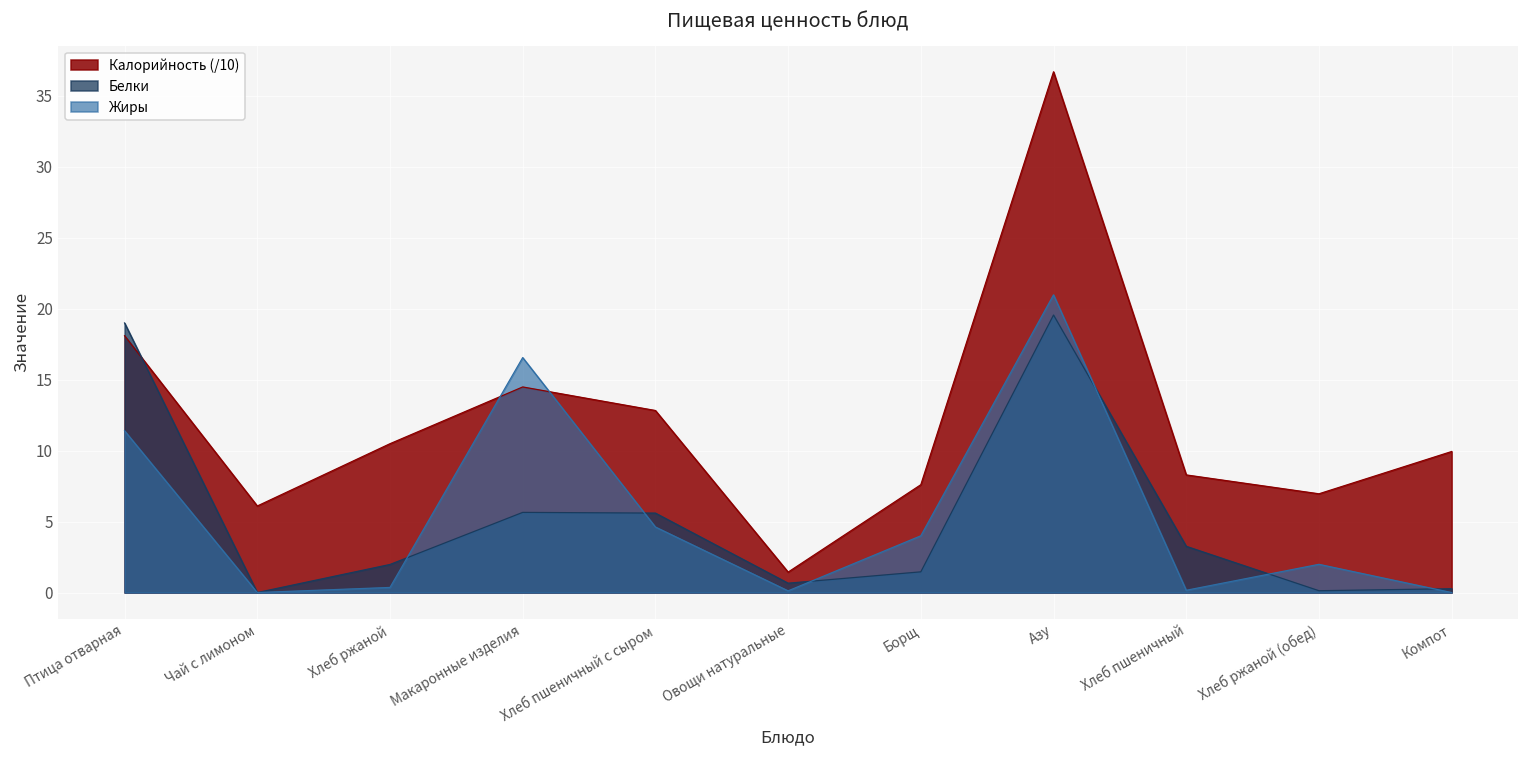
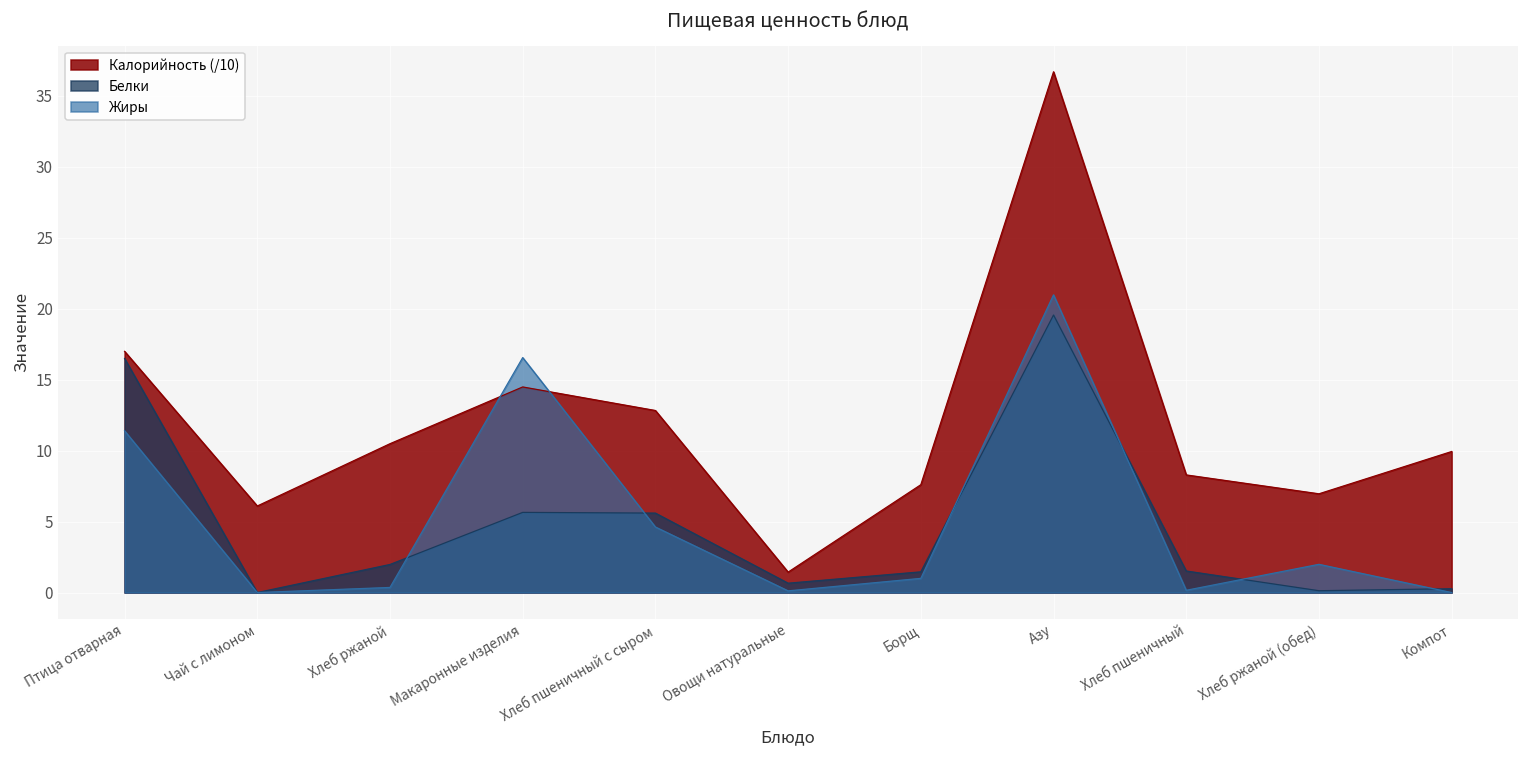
Калорийность (/10), Птица отварная: 18.1 -> 17.0
Белки, Птица отварная: 19.0 -> 16.5
Жиры, Борщ: 4 -> 1
Белки, Хлеб пшеничный: 3.3 -> 1.5
